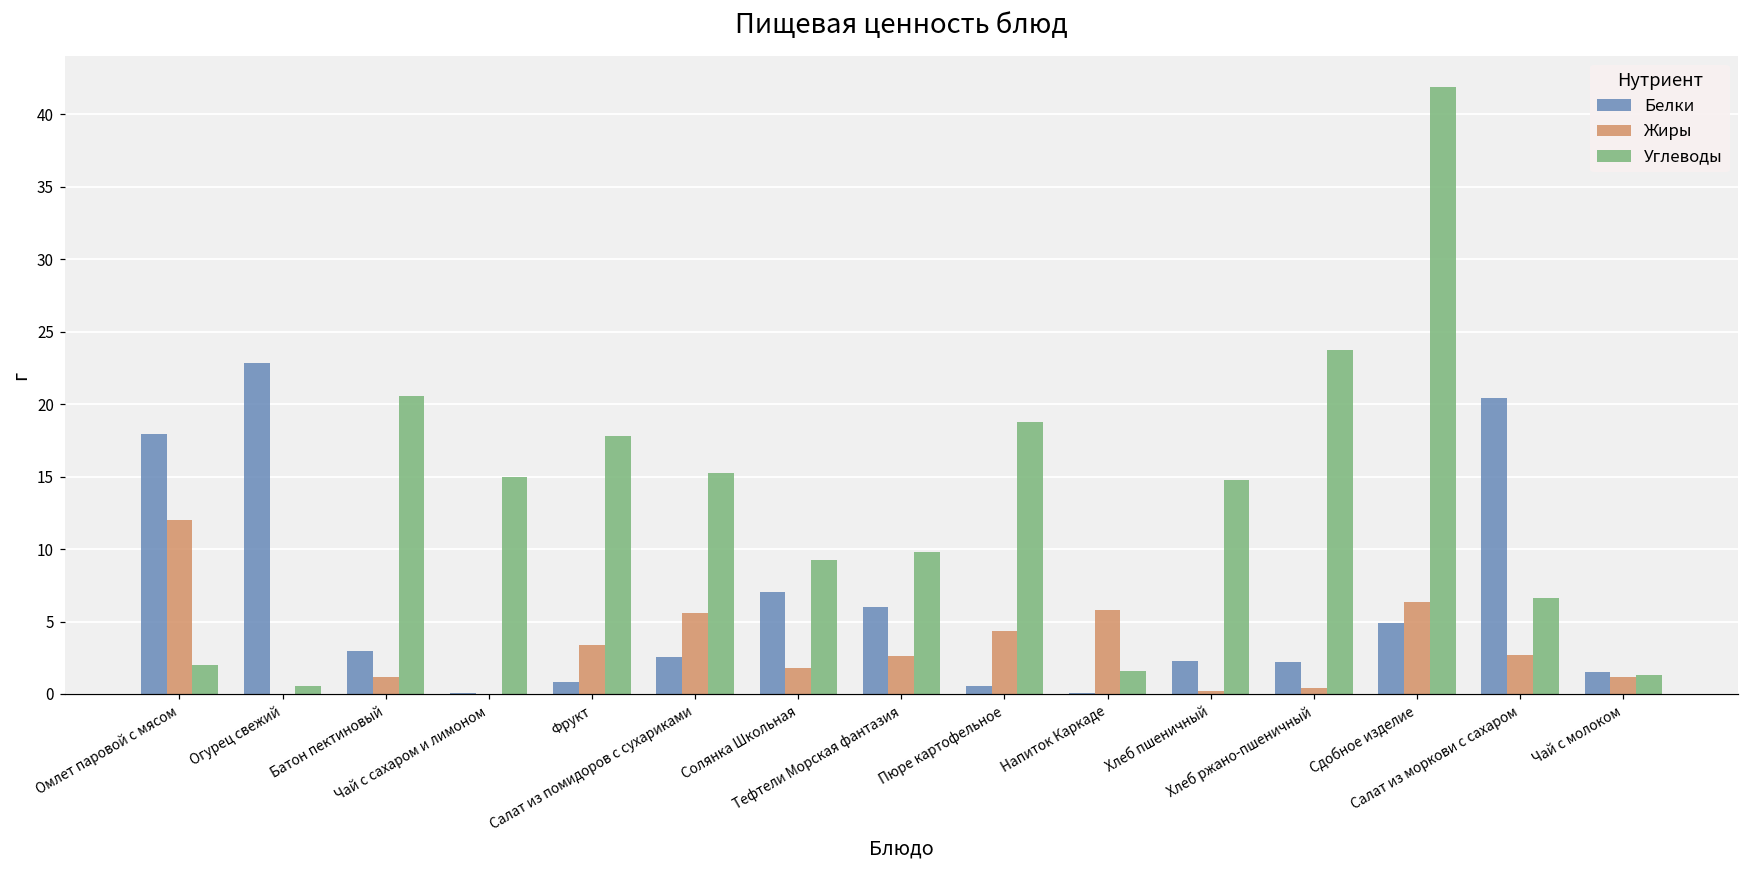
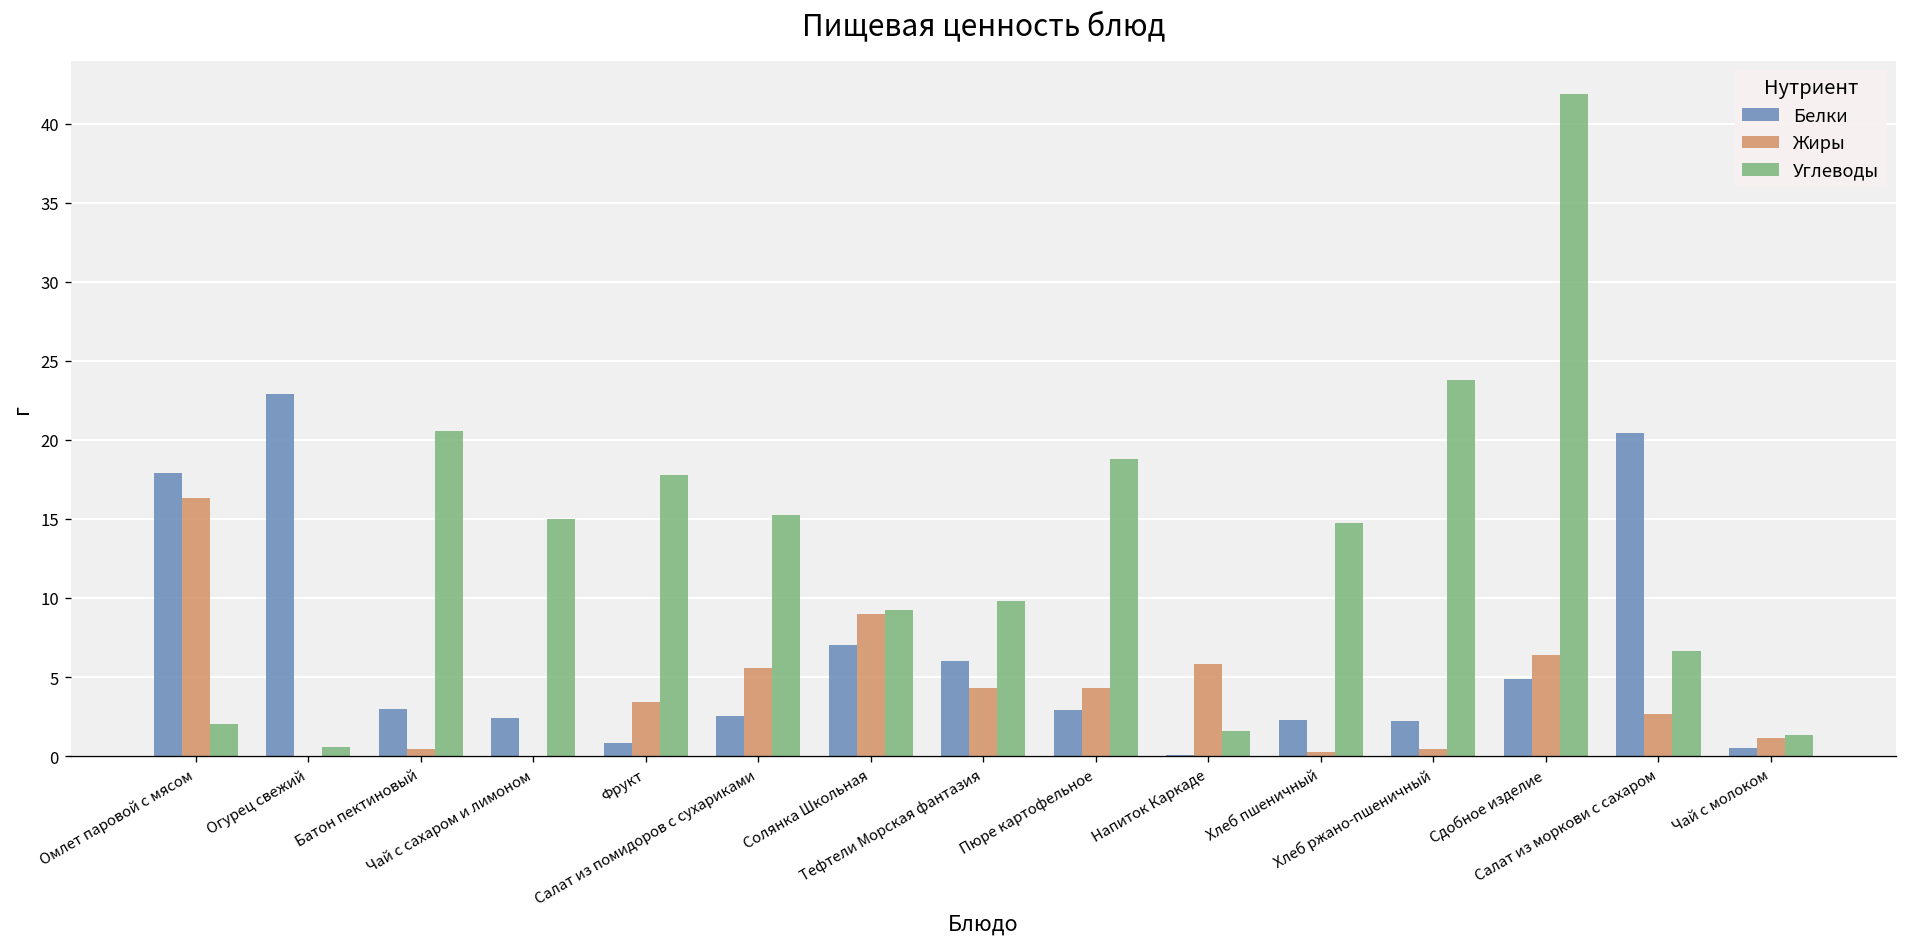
Жиры, Омлет паровой с мясом: 12.0 -> 16.4
Жиры, Батон пектиновый: 1.2 -> 0.4
Белки, Чай с сахаром и лимоном: 0.1 -> 2.4
Жиры, Солянка Школьная: 1.8 -> 9.0
Жиры, Тефтели Морская фантазия: 2.6 -> 4.3
Белки, Пюре картофельное: 0.5 -> 2.9
Белки, Чай с молоком: 1.5 -> 0.5
